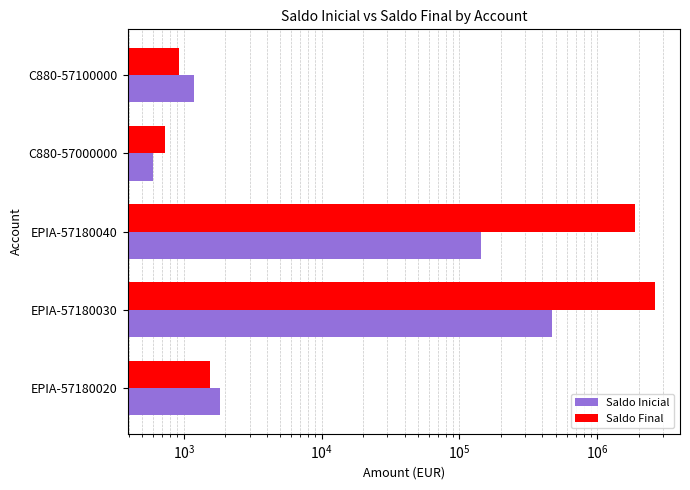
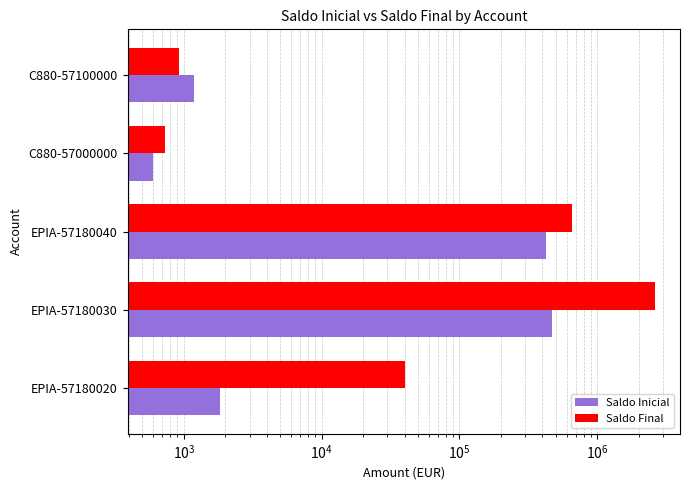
Saldo Final, EPIA-57180040: 1900000 -> 700000
Saldo Inicial, EPIA-57180040: 140000 -> 420000
Saldo Final, EPIA-57180020: 1500 -> 40000
